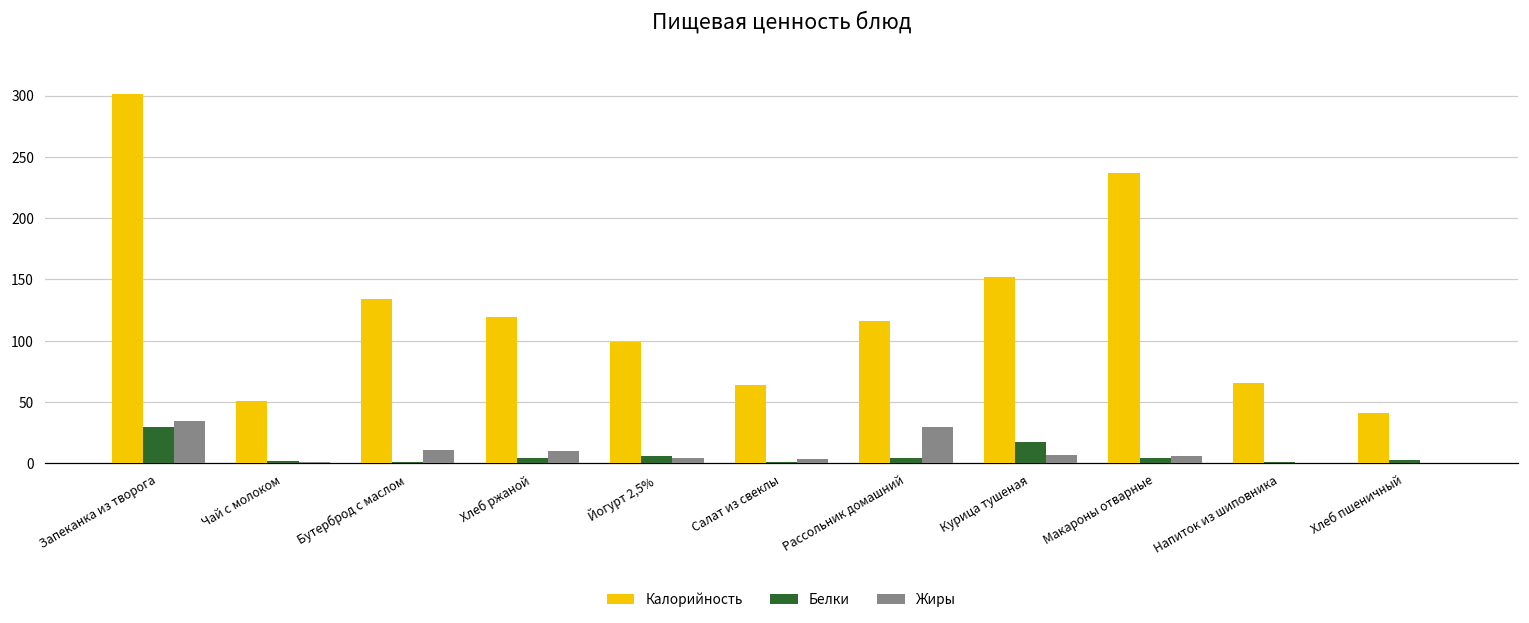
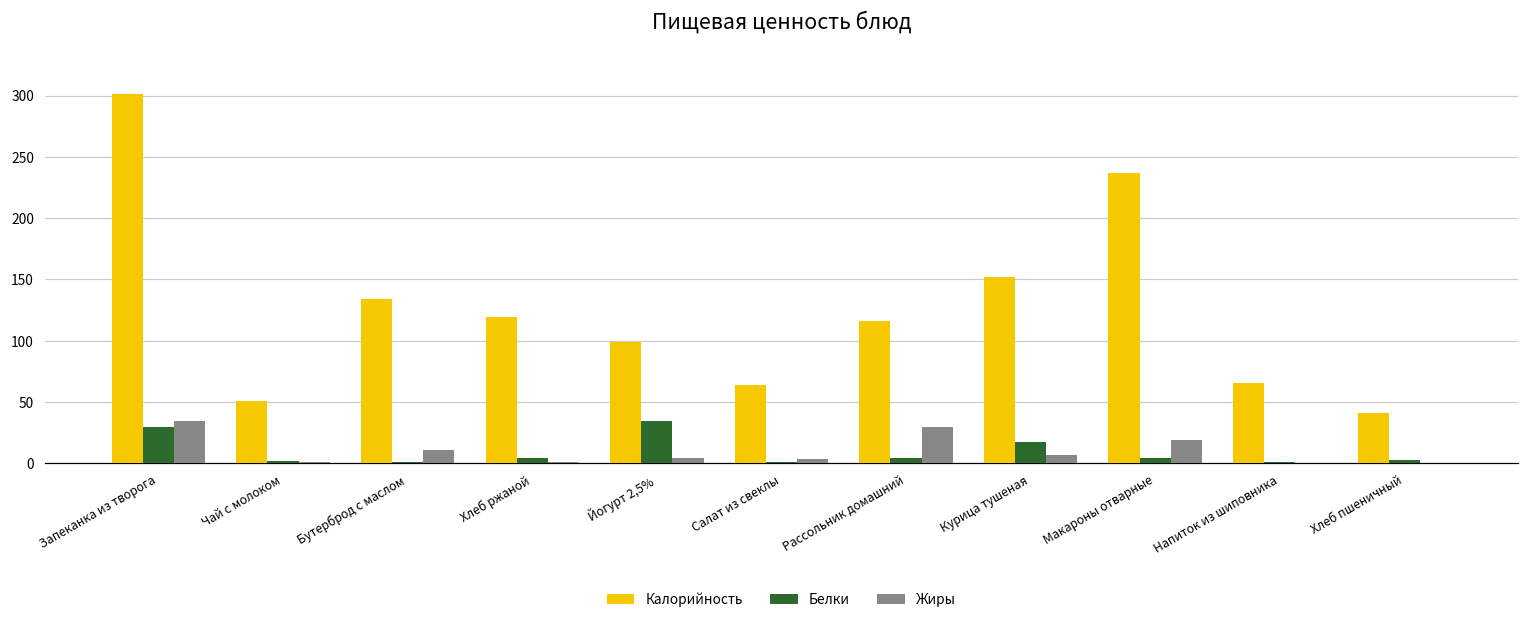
Жиры, Хлеб ржаной: 10 -> 1
Белки, Йогурт 2,5%: 6 -> 35
Жиры, Макароны отварные: 6 -> 19
